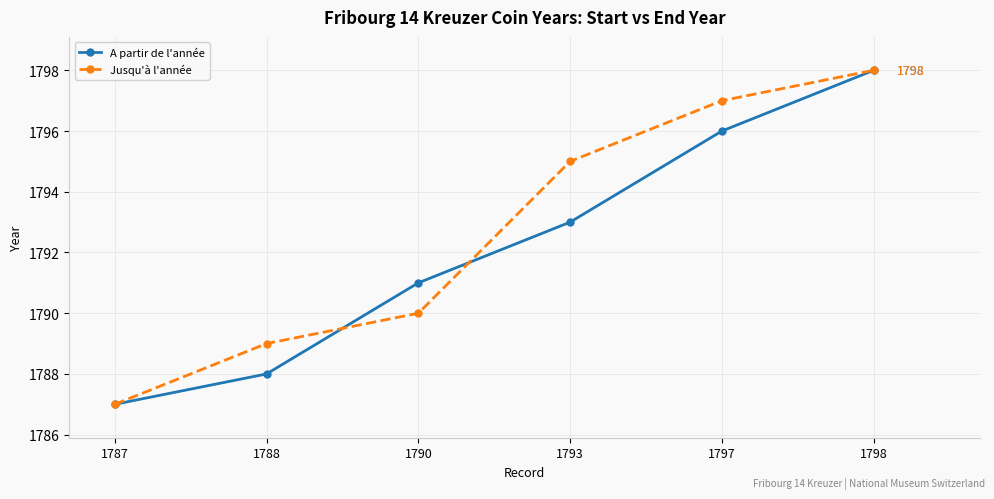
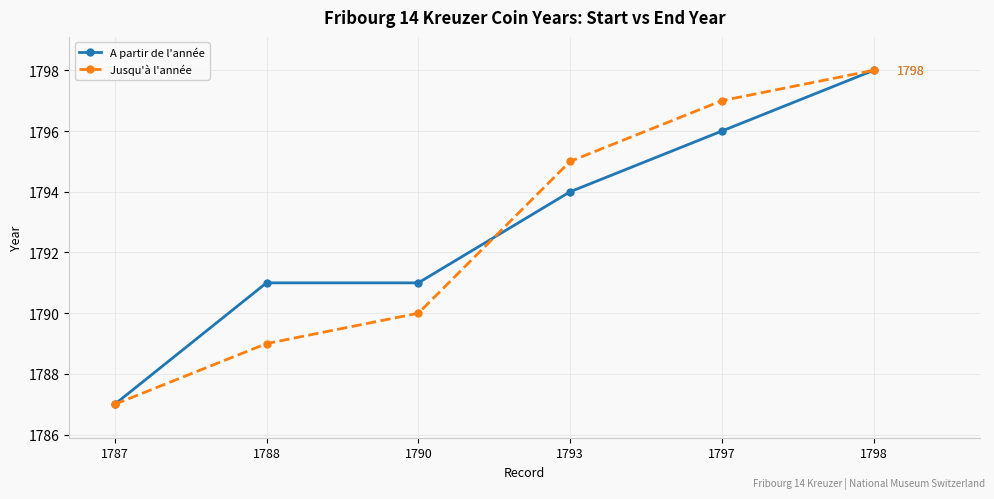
A partir de l'année, 1788: 1788 -> 1791
A partir de l'année, 1793: 1793 -> 1794
